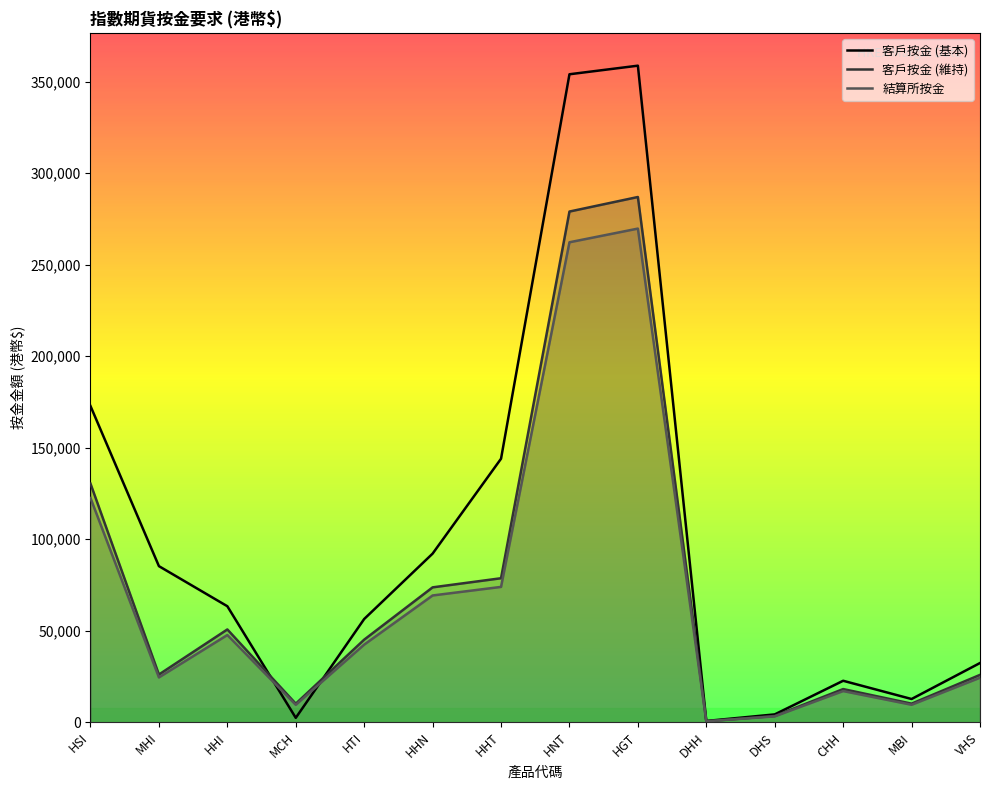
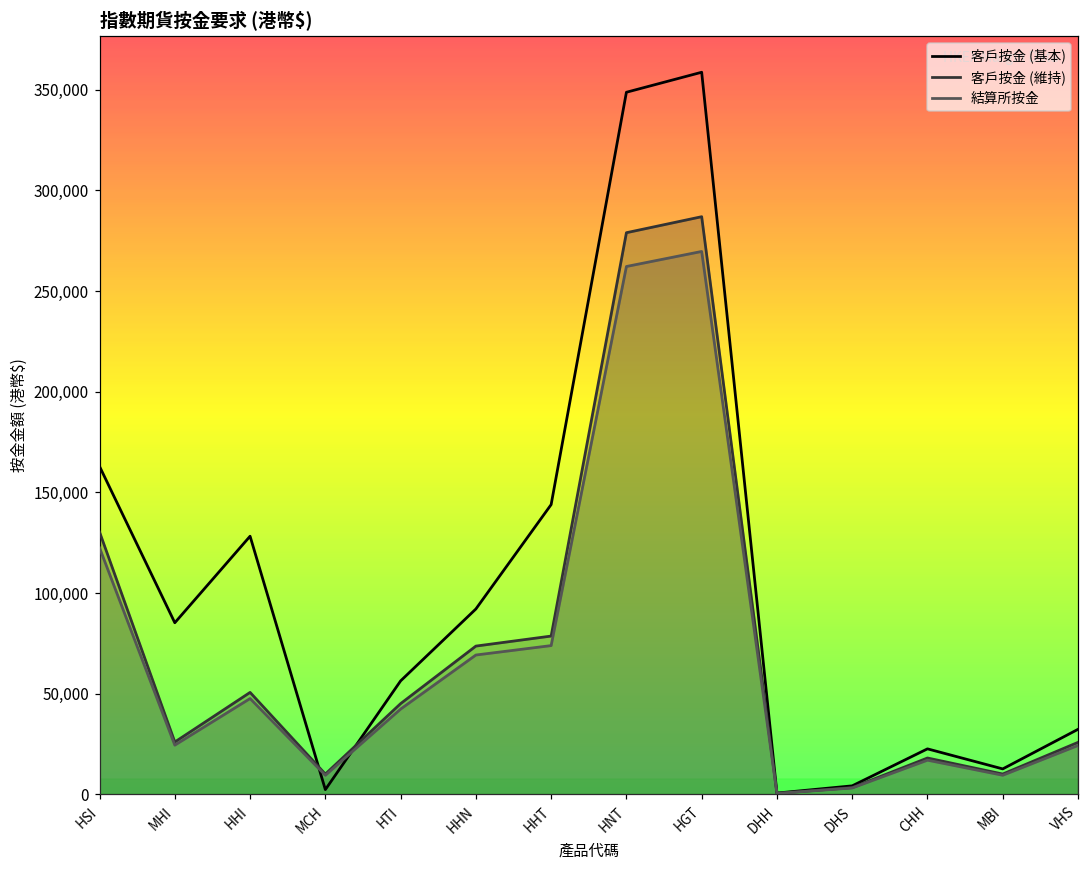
客戶按金 (基本), HSI: 173,000 -> 163,000
客戶按金 (基本), HHI: 63,000 -> 128,000
客戶按金 (基本), HNT: 354,000 -> 349,000
